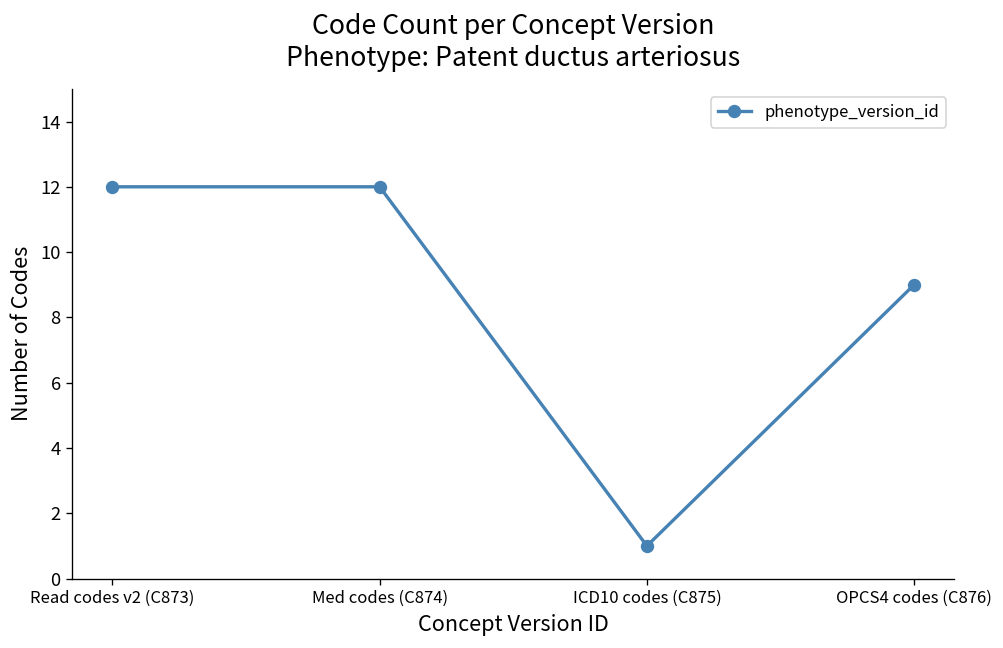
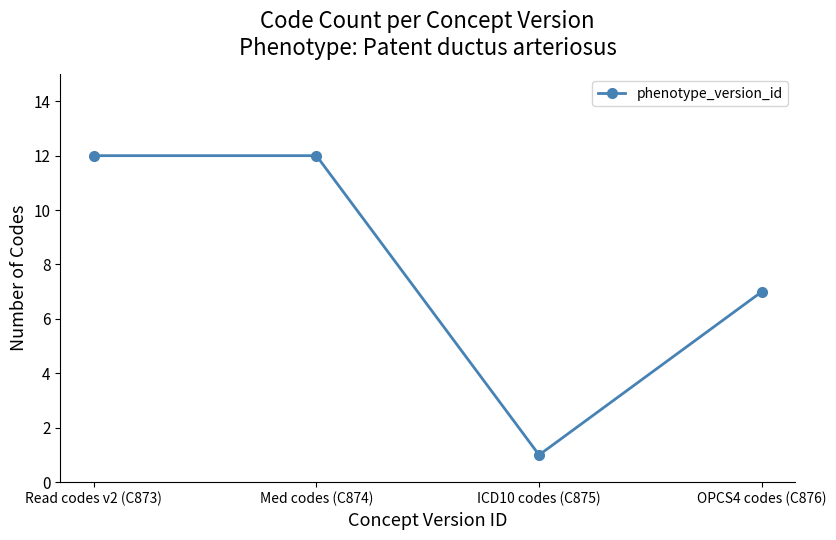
OPCS4 codes (C876): 9 -> 7
